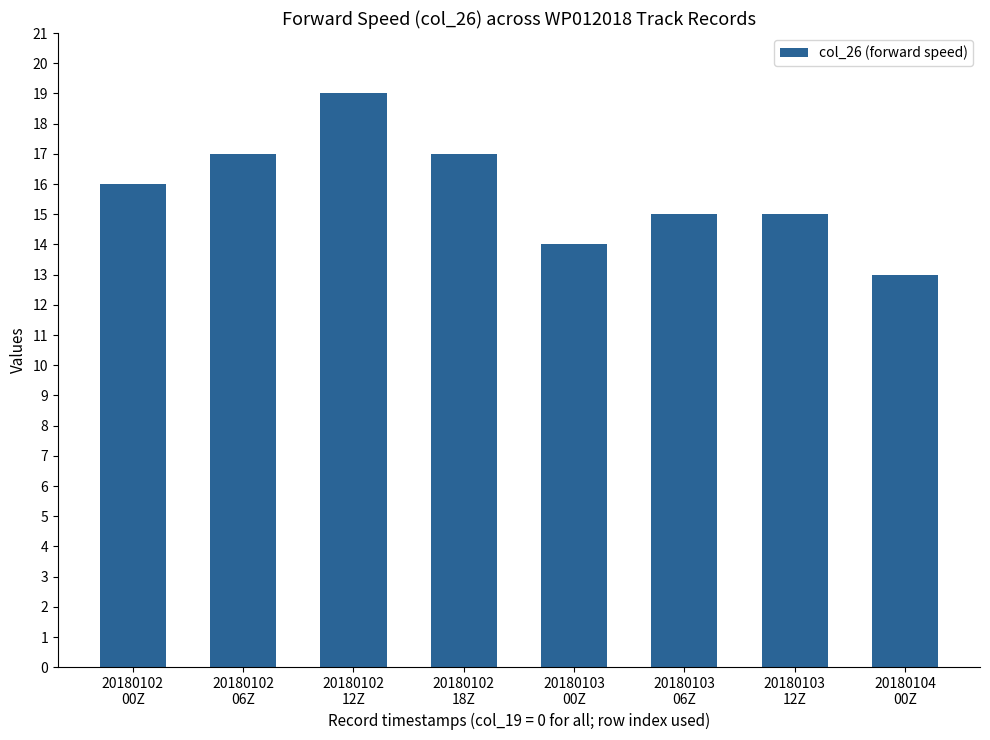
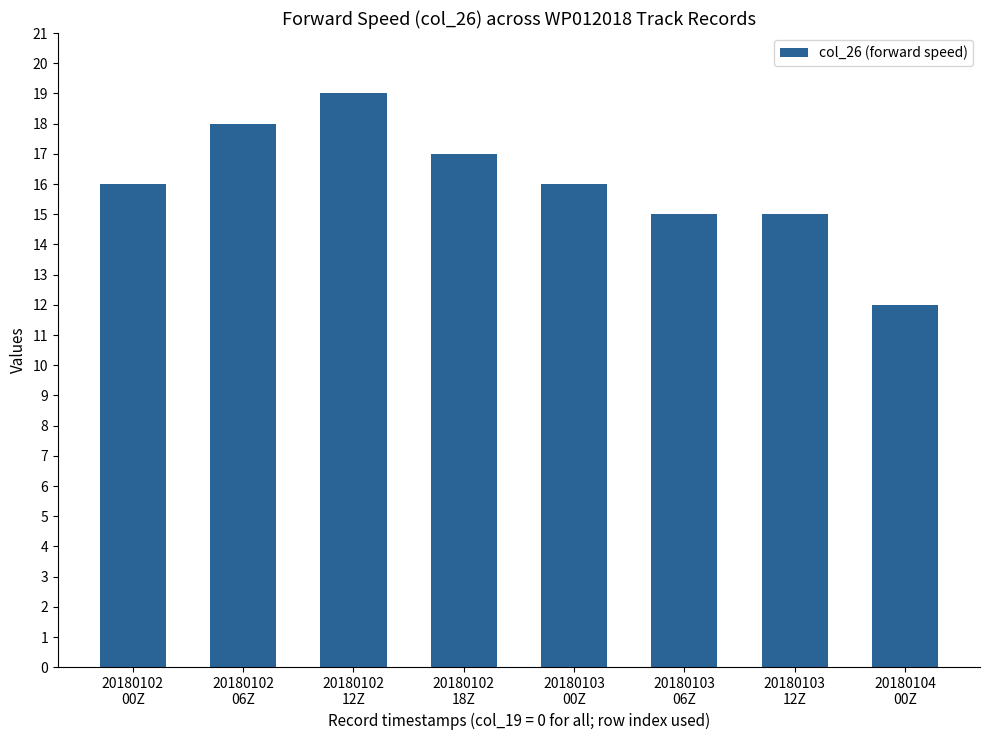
20180102 06Z: 17 -> 18
20180103 00Z: 14 -> 16
20180104 00Z: 13 -> 12
